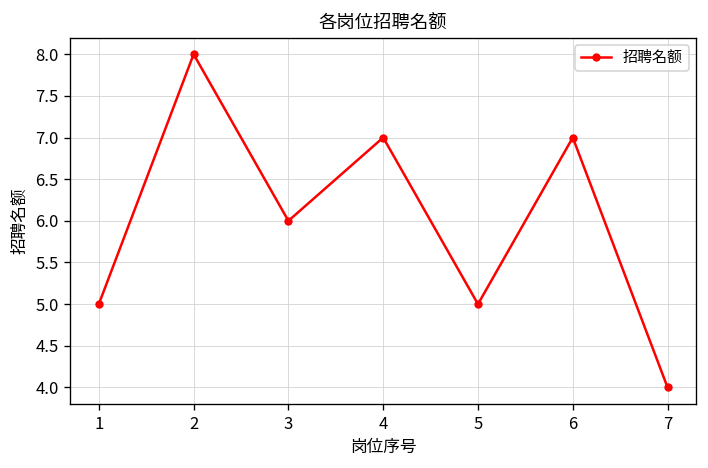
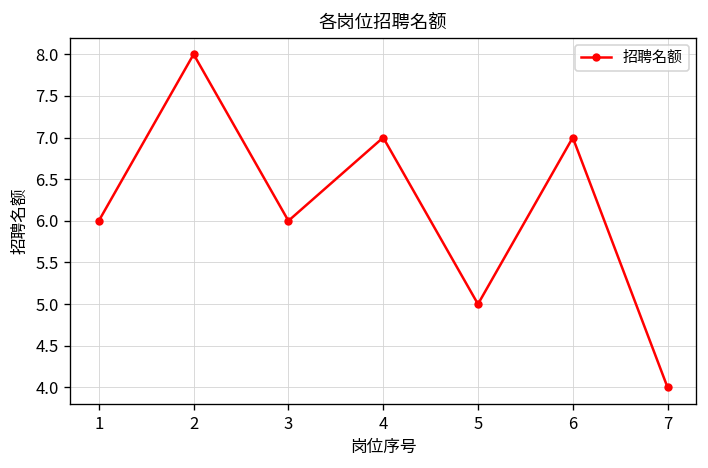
1: 5 -> 6
